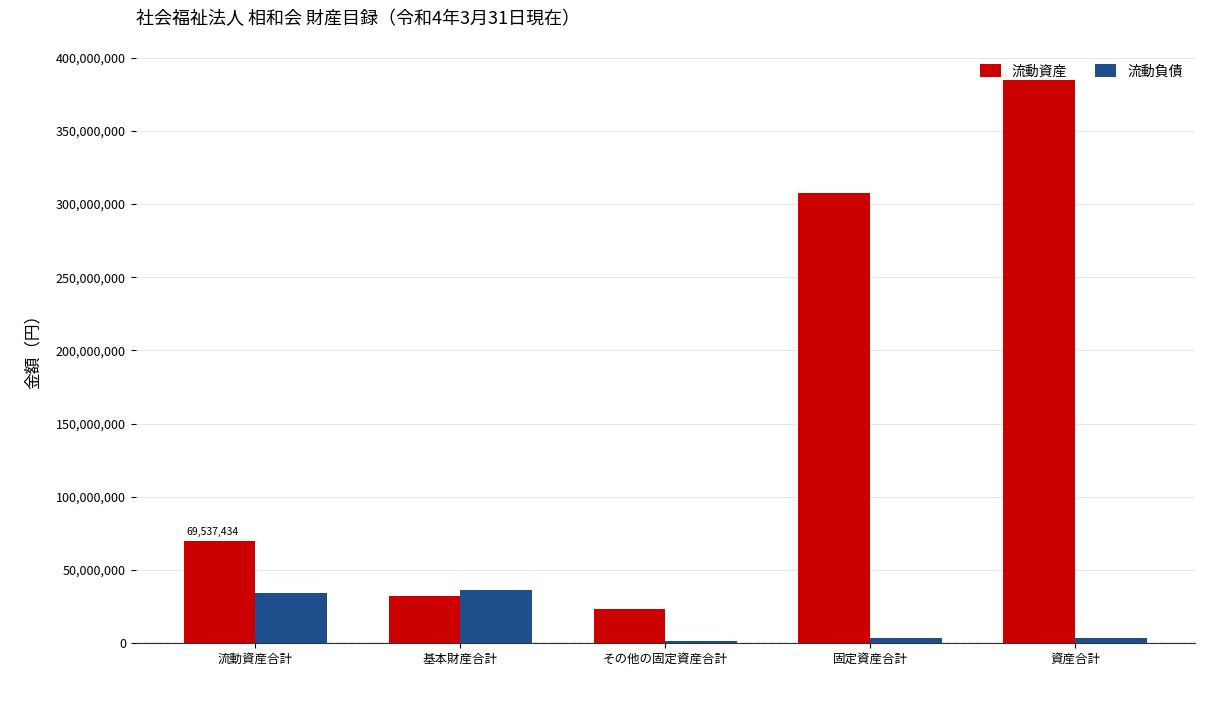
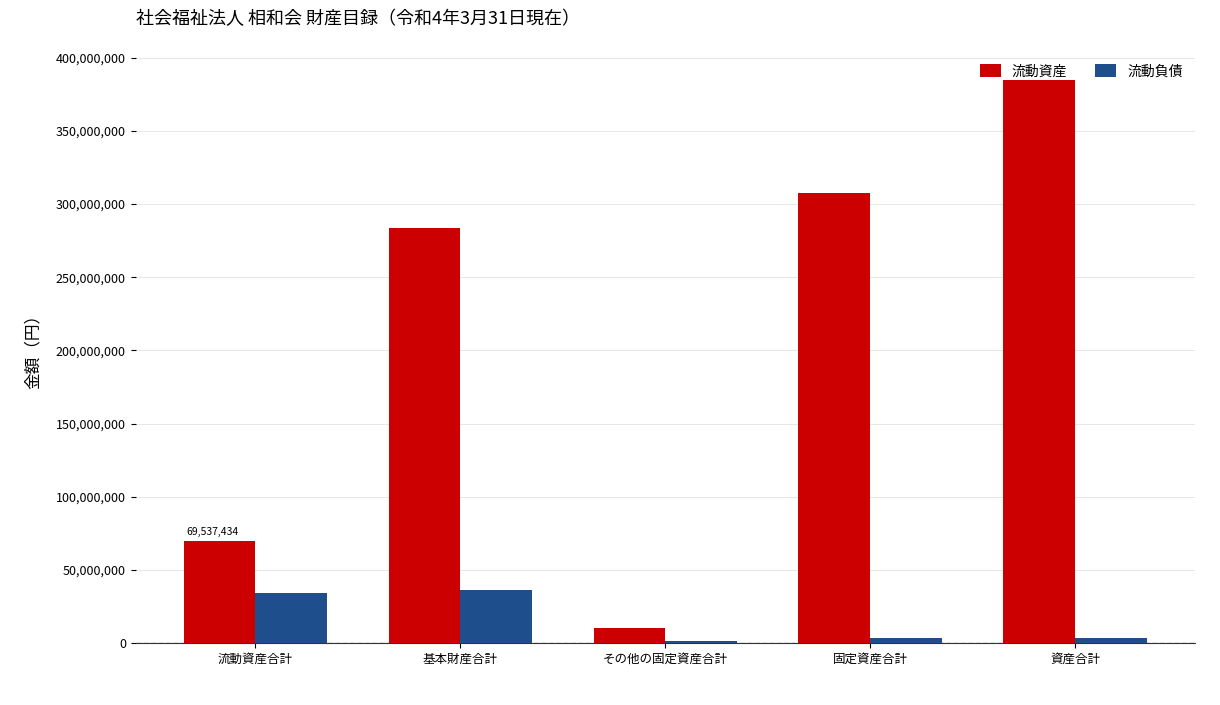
流動資産, 基本財産合計: 32,000,000 -> 284,000,000
流動資産, その他の固定資産合計: 24,000,000 -> 10,000,000
